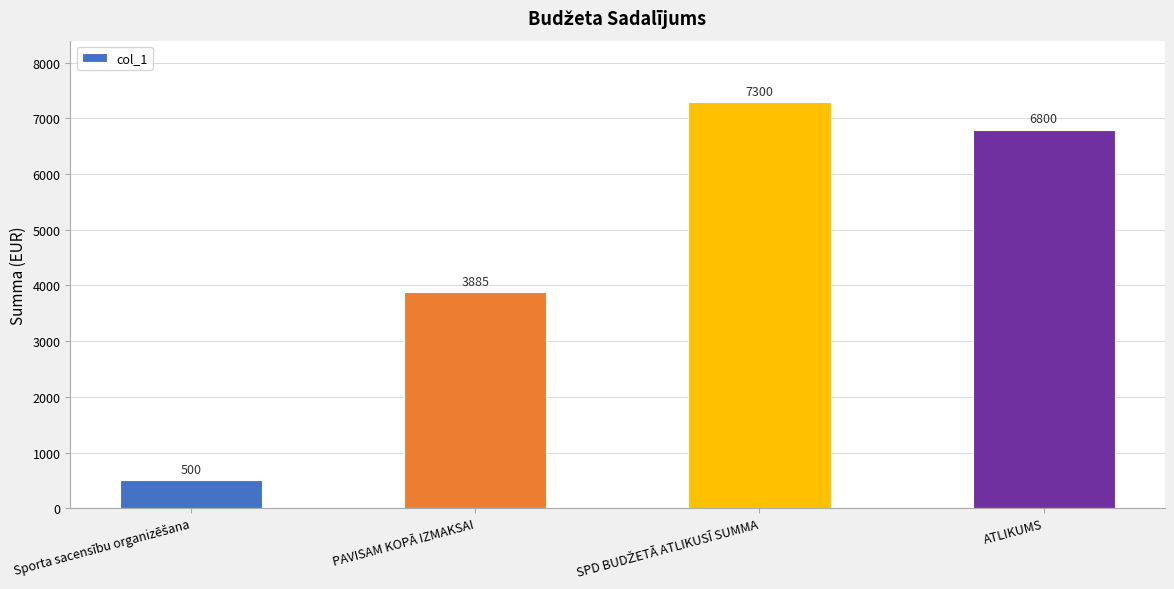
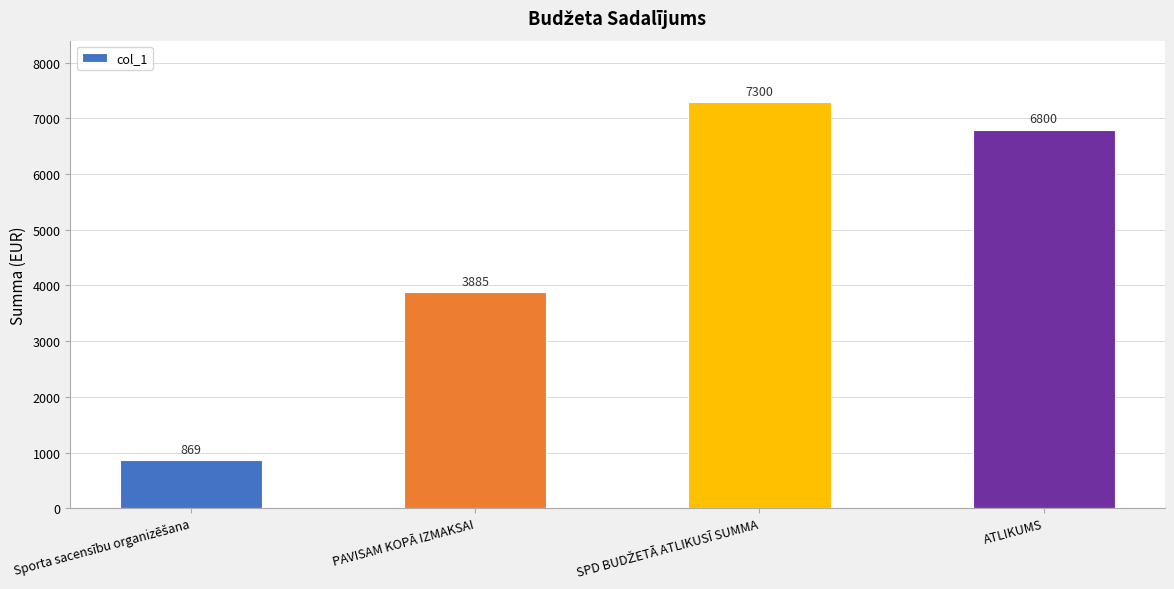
Sporta sacensību organizēšana: 500 -> 869
